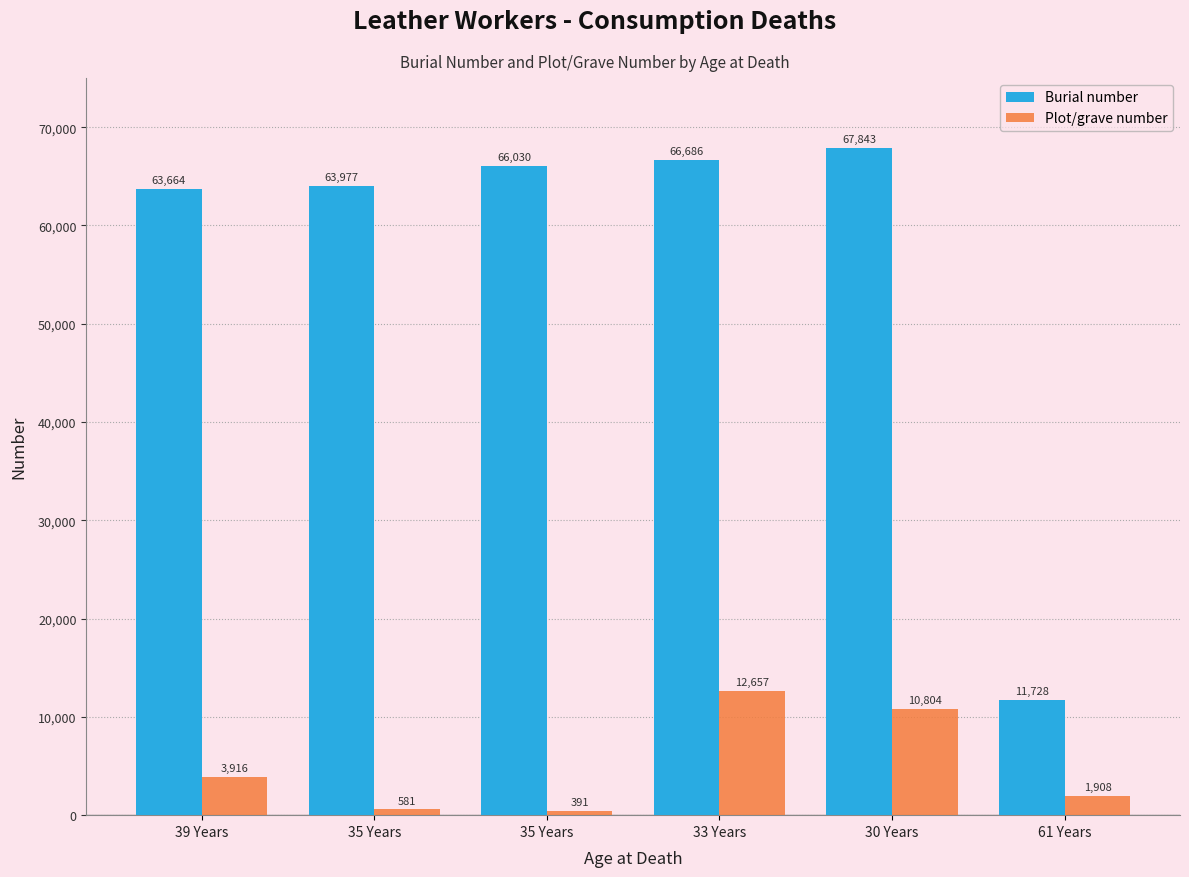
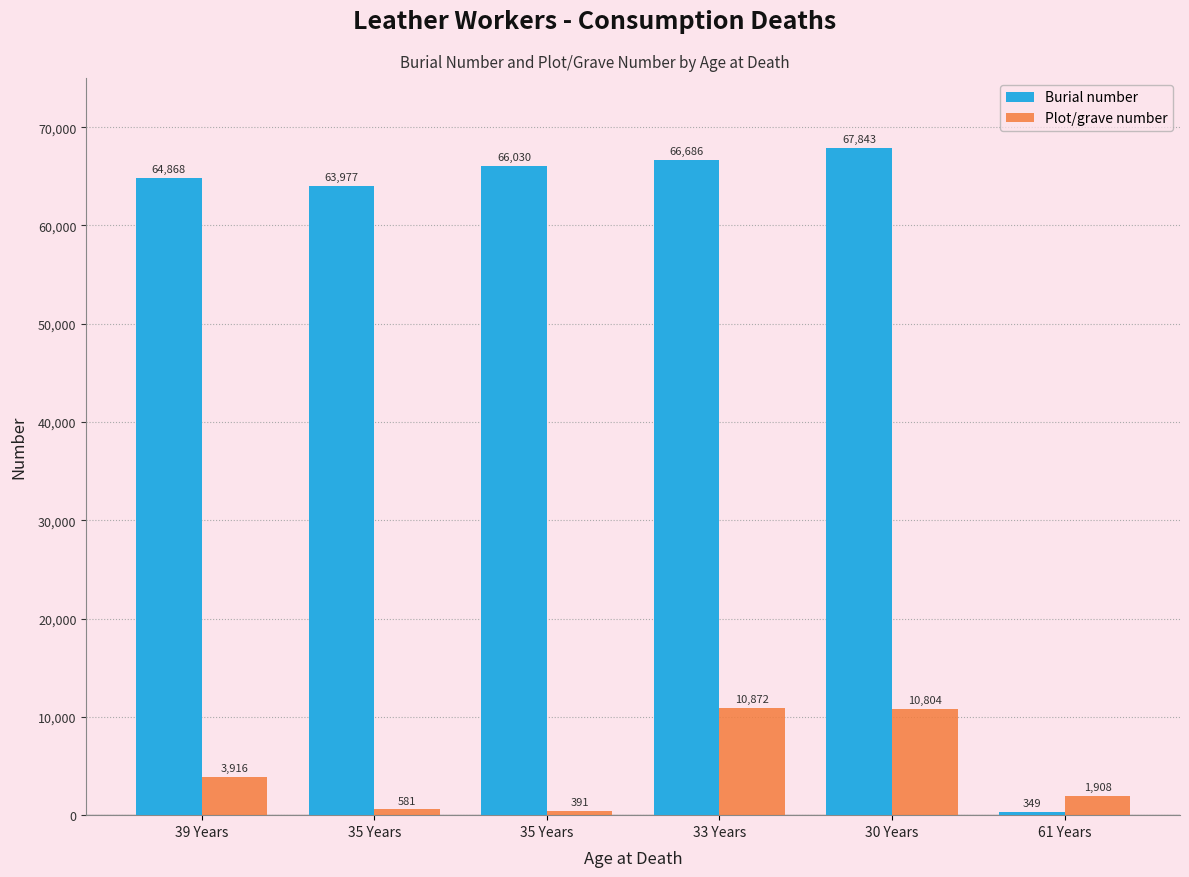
Burial number, 39 Years: 63,664 -> 64,868
Plot/grave number, 33 Years: 12,657 -> 10,872
Burial number, 61 Years: 11,728 -> 349
